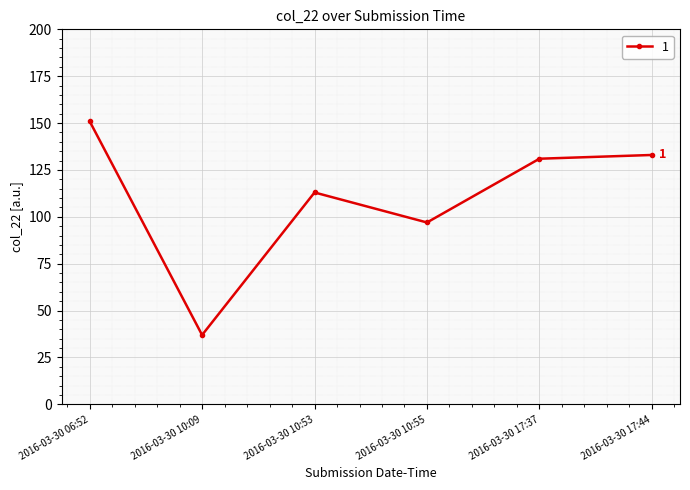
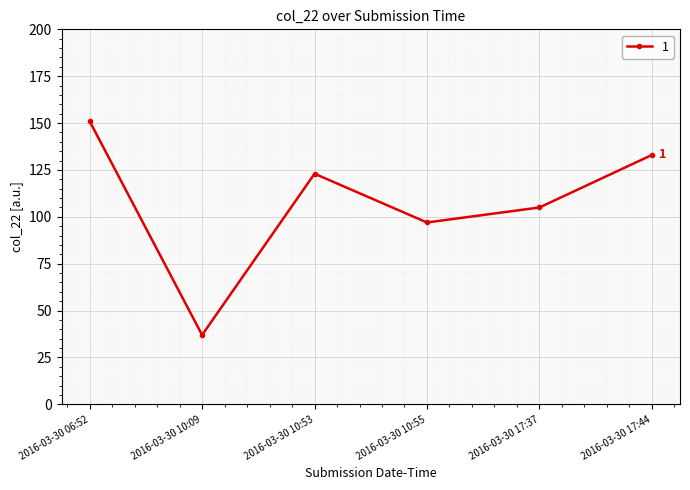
2016-03-30 10:53: 113 -> 123
2016-03-30 17:37: 131 -> 105
